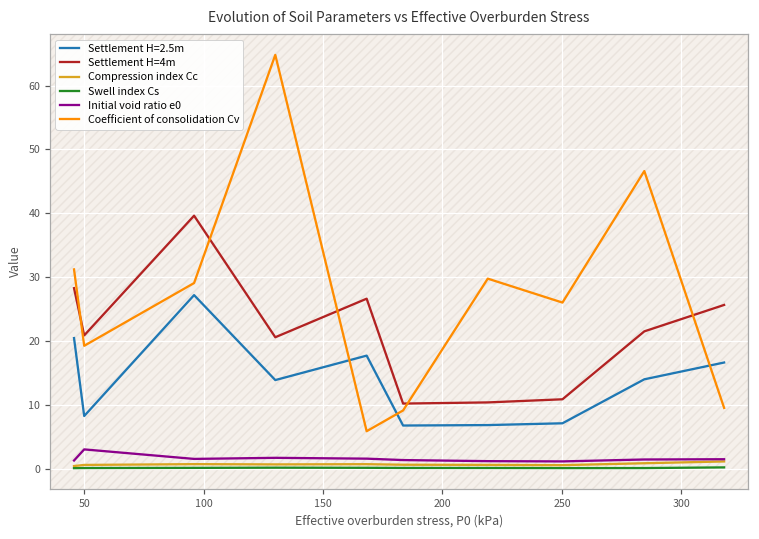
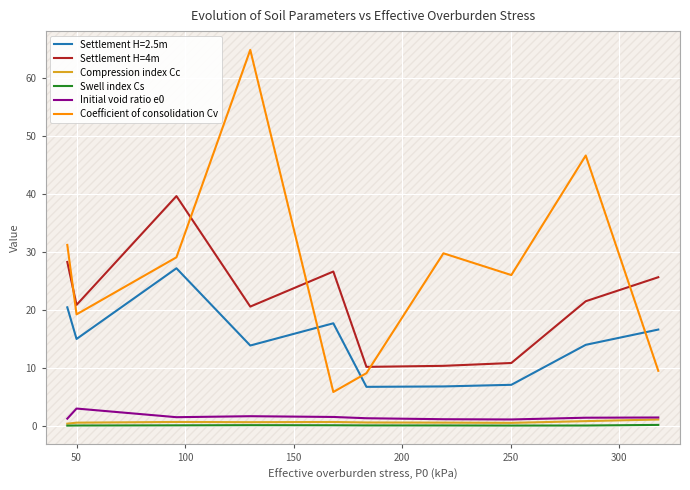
Settlement H=2.5m, 50: 8 -> 15
